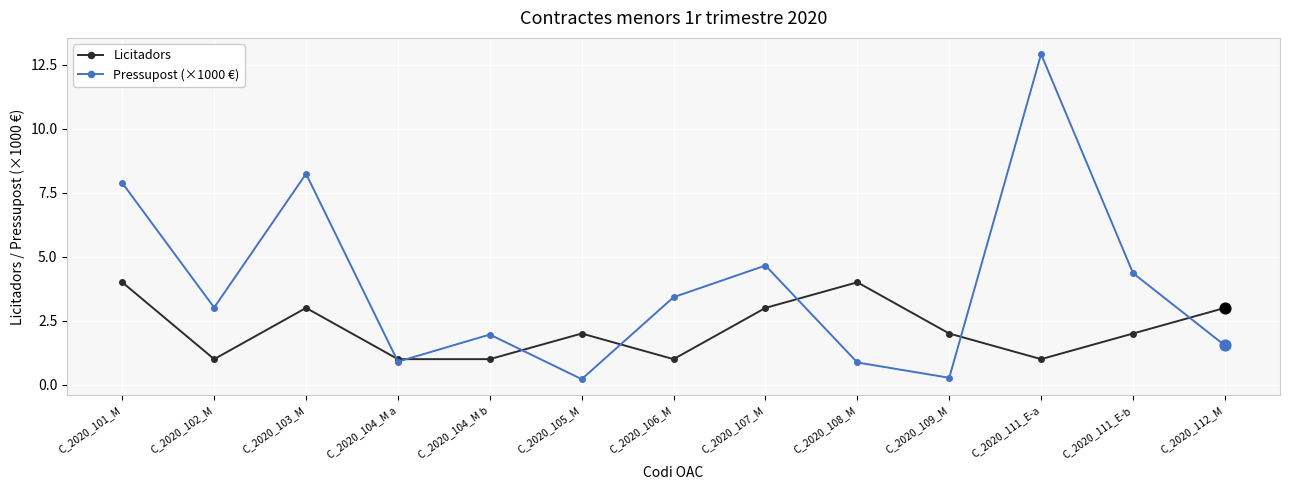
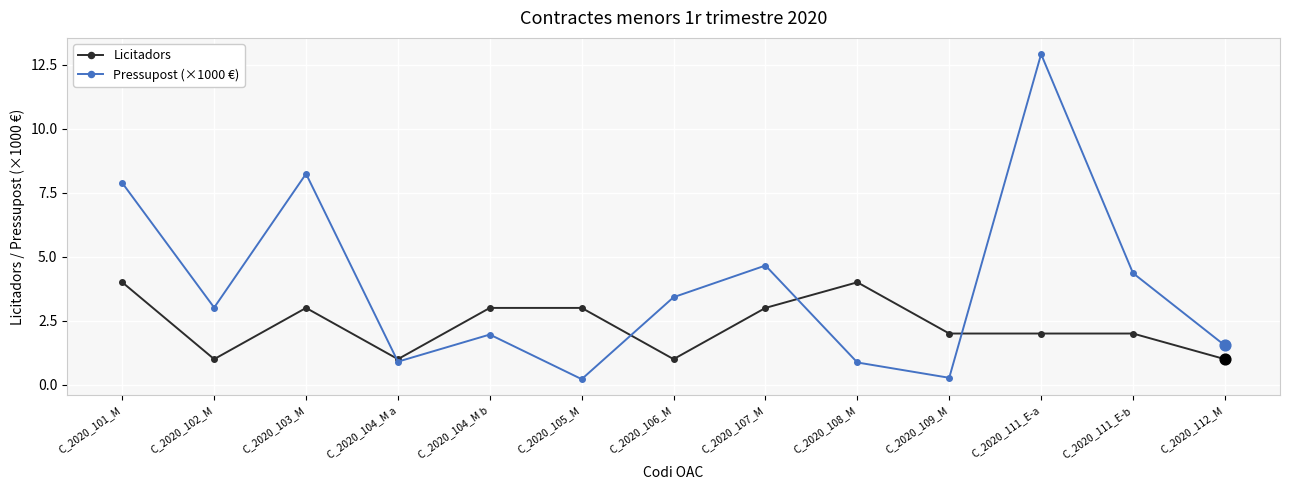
Licitadors, C_2020_104_M b: 1 -> 3
Licitadors, C_2020_105_M: 2 -> 3
Licitadors, C_2020_111_E-a: 1 -> 2
Licitadors, C_2020_112_M: 3 -> 1
